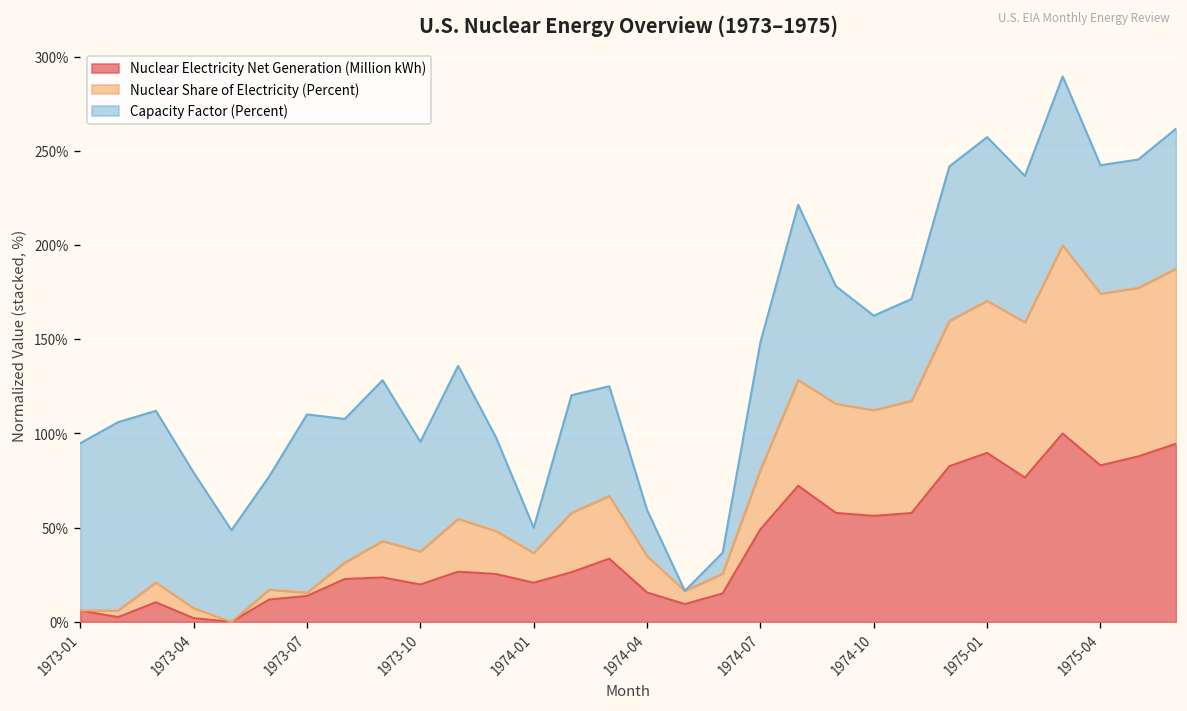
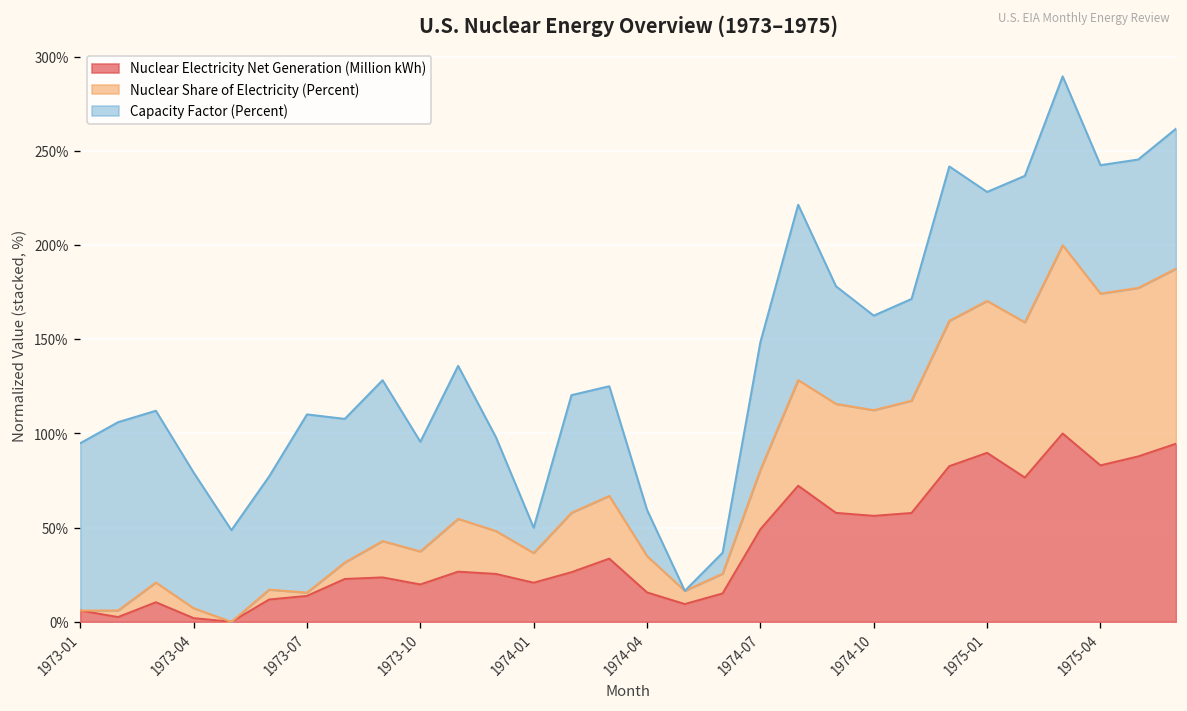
Capacity Factor (Percent), 1975-01: 87% -> 58%
